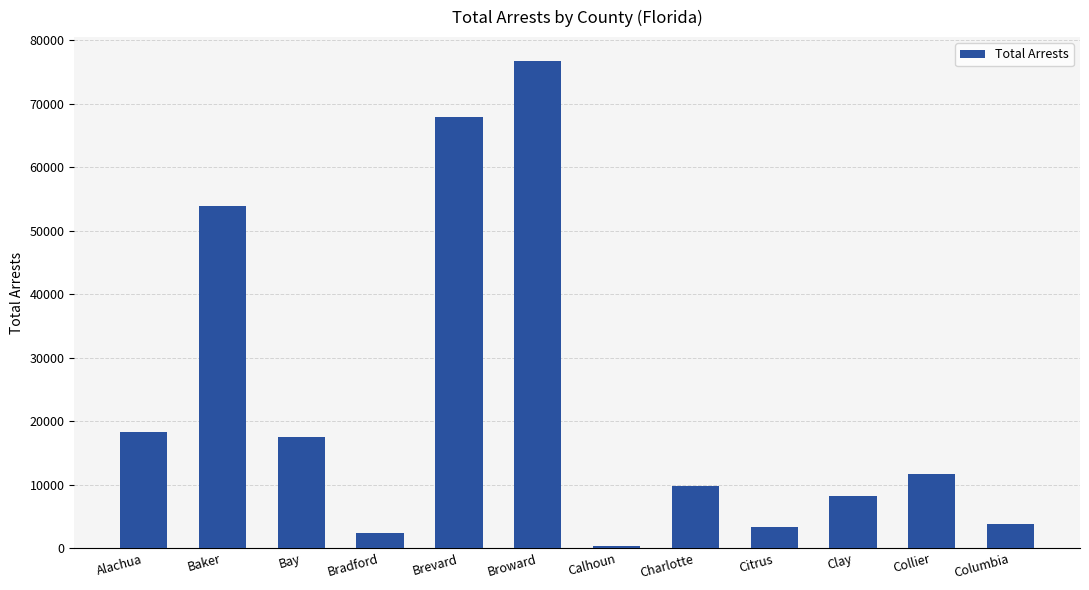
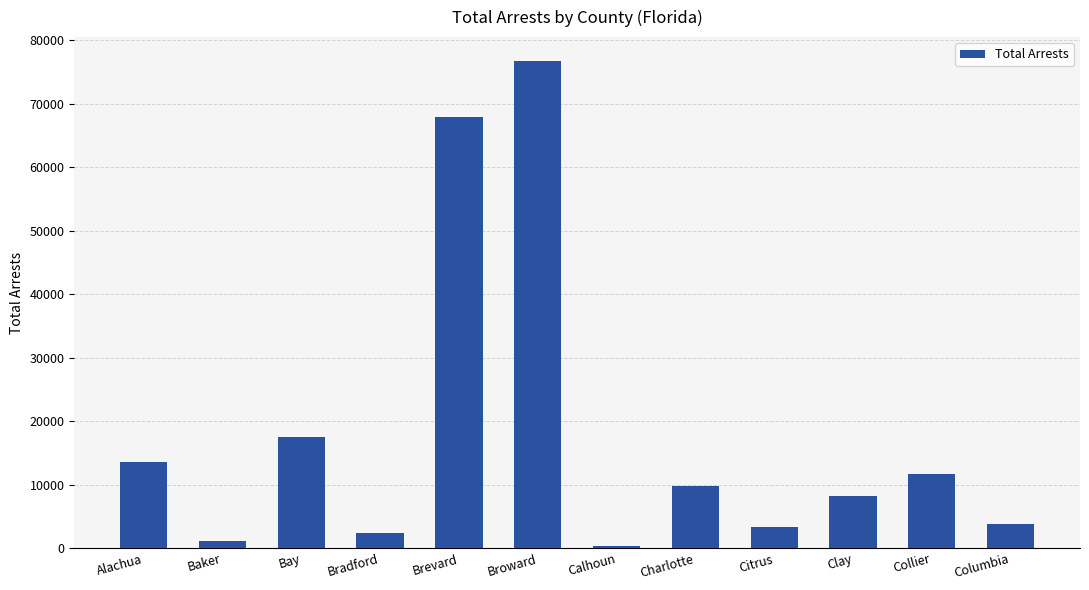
Alachua: 18000 -> 14000
Baker: 54000 -> 1000
